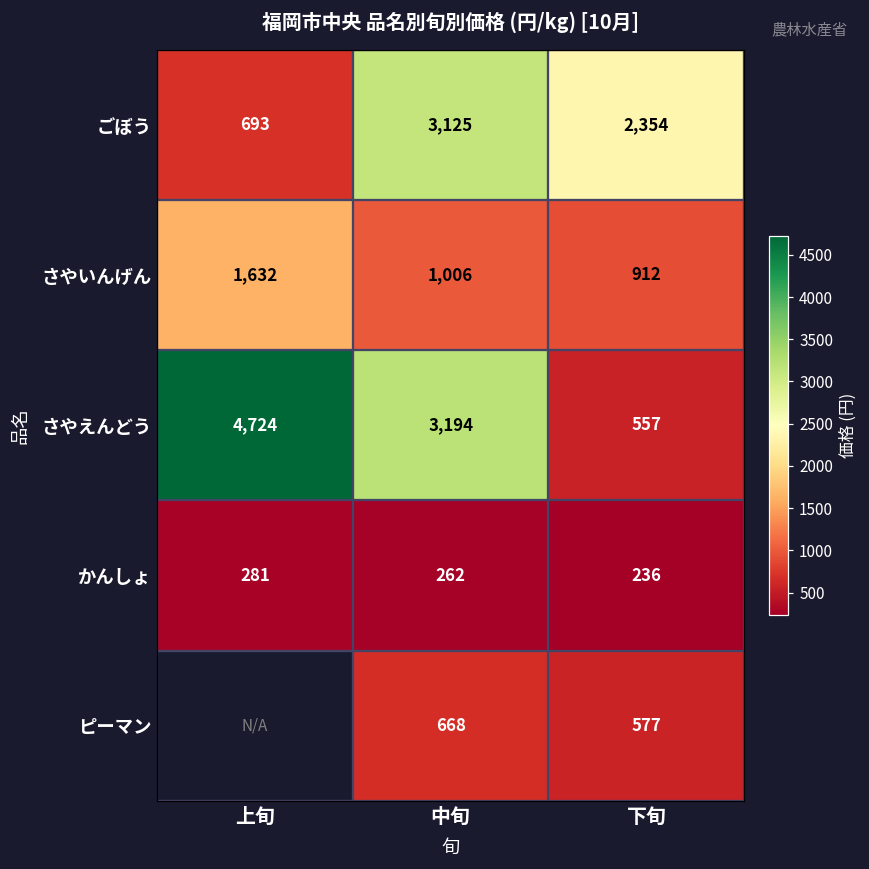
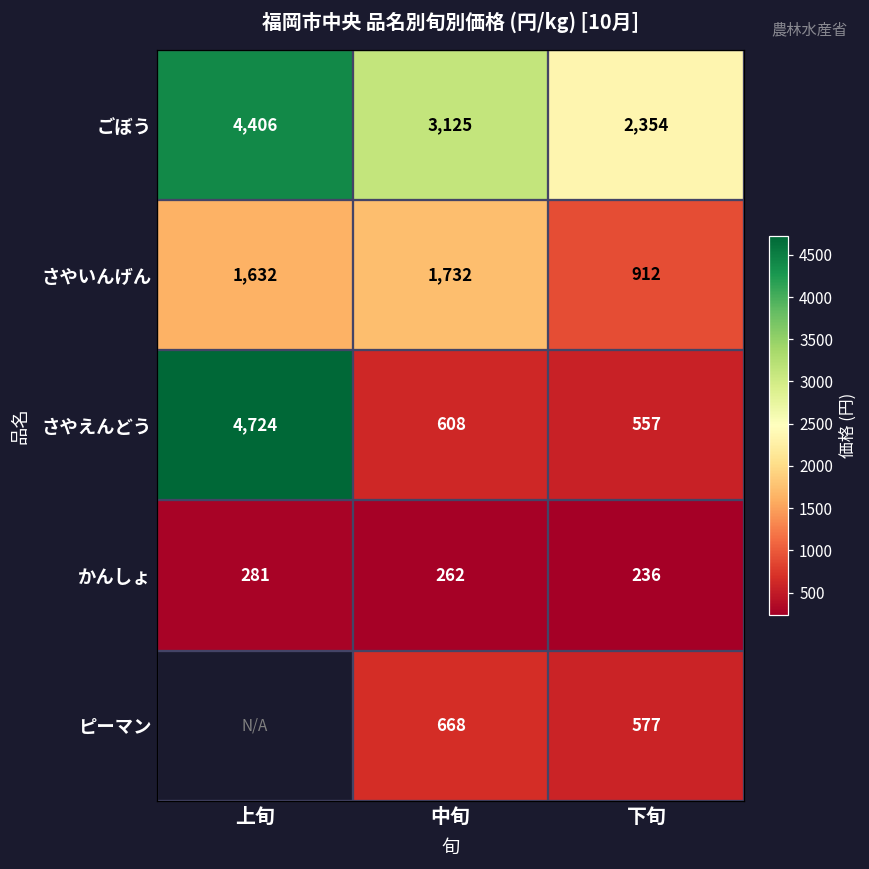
ごぼう, 上旬: 693 -> 4,406
さやいんげん, 中旬: 1,006 -> 1,732
さやえんどう, 中旬: 3,194 -> 608
